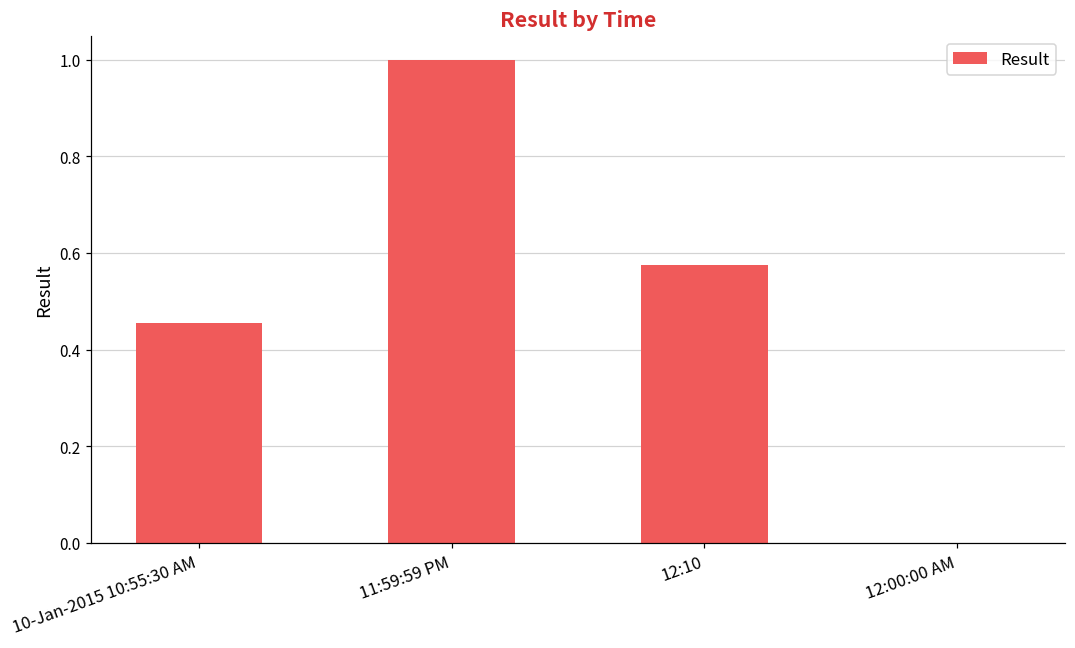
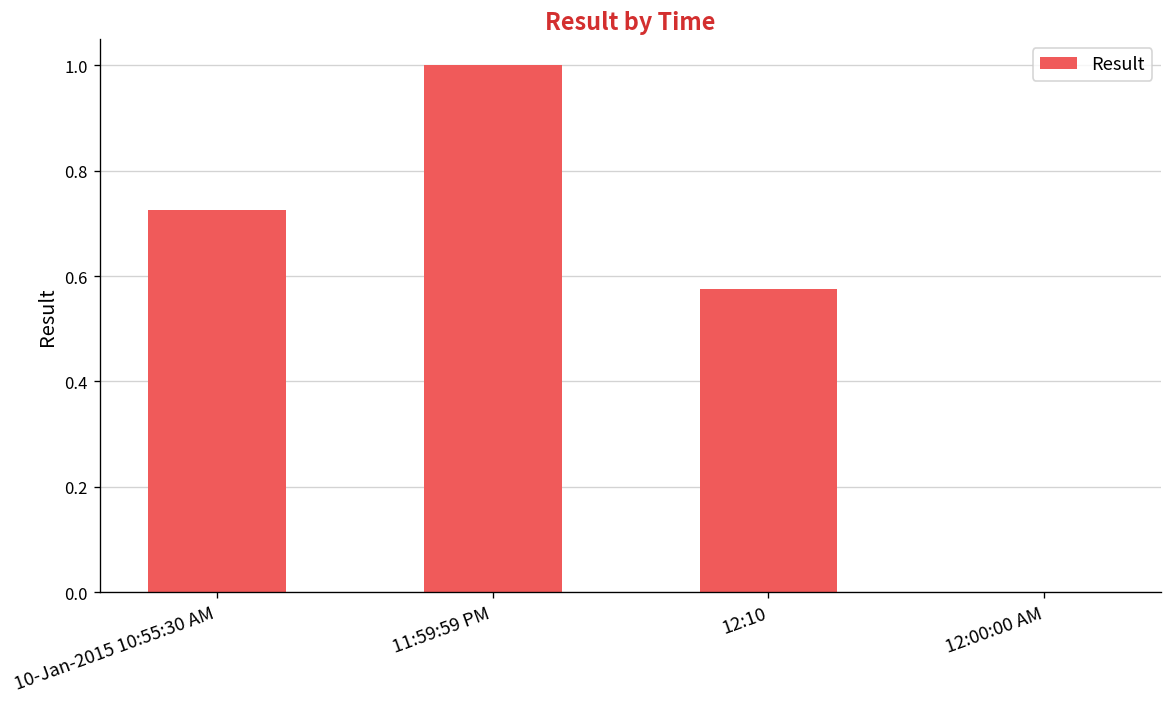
10-Jan-2015 10:55:30 AM: 0.46 -> 0.72
